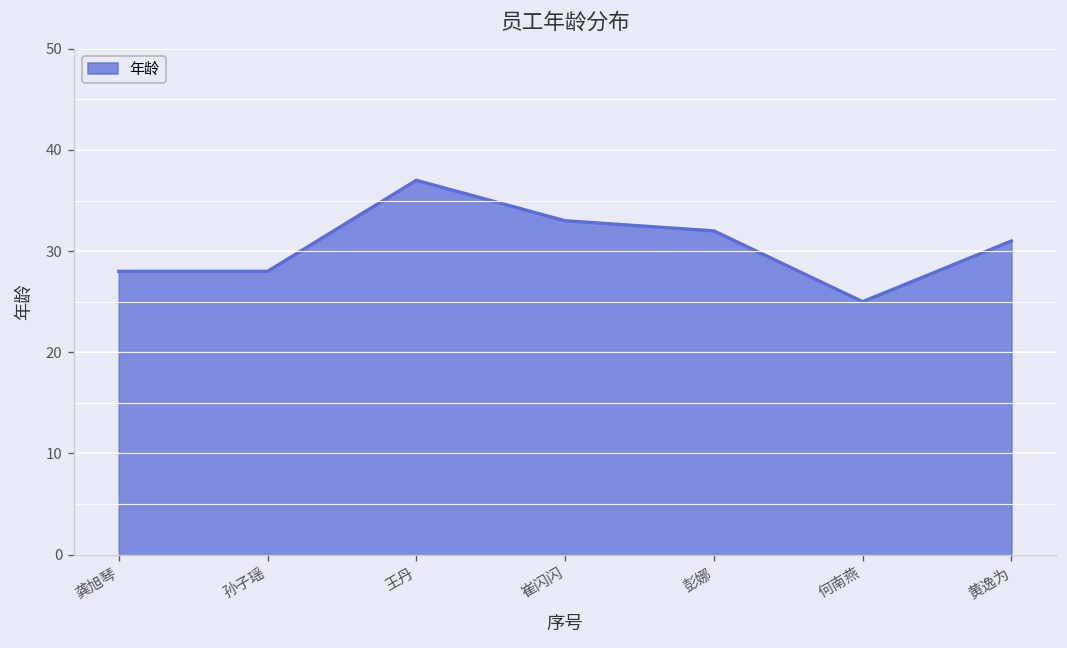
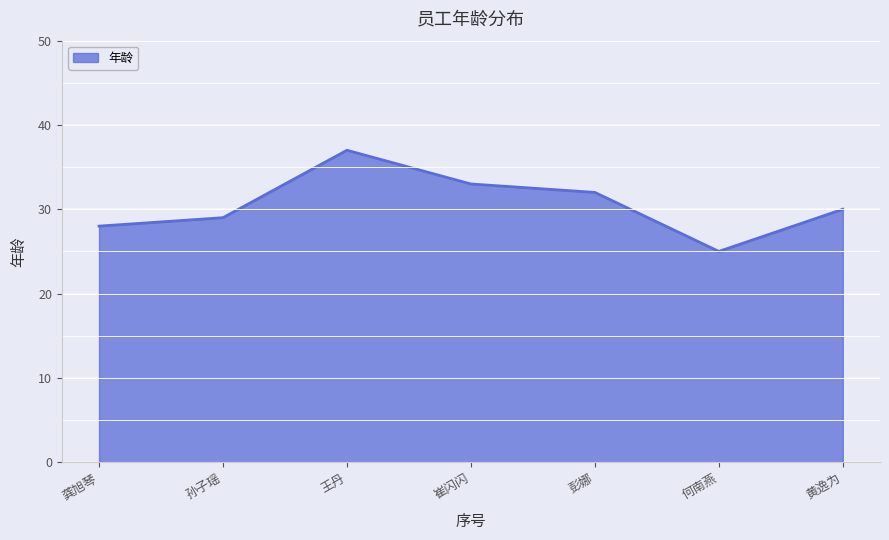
孙子瑶: 28 -> 29
黄逸为: 31 -> 30
